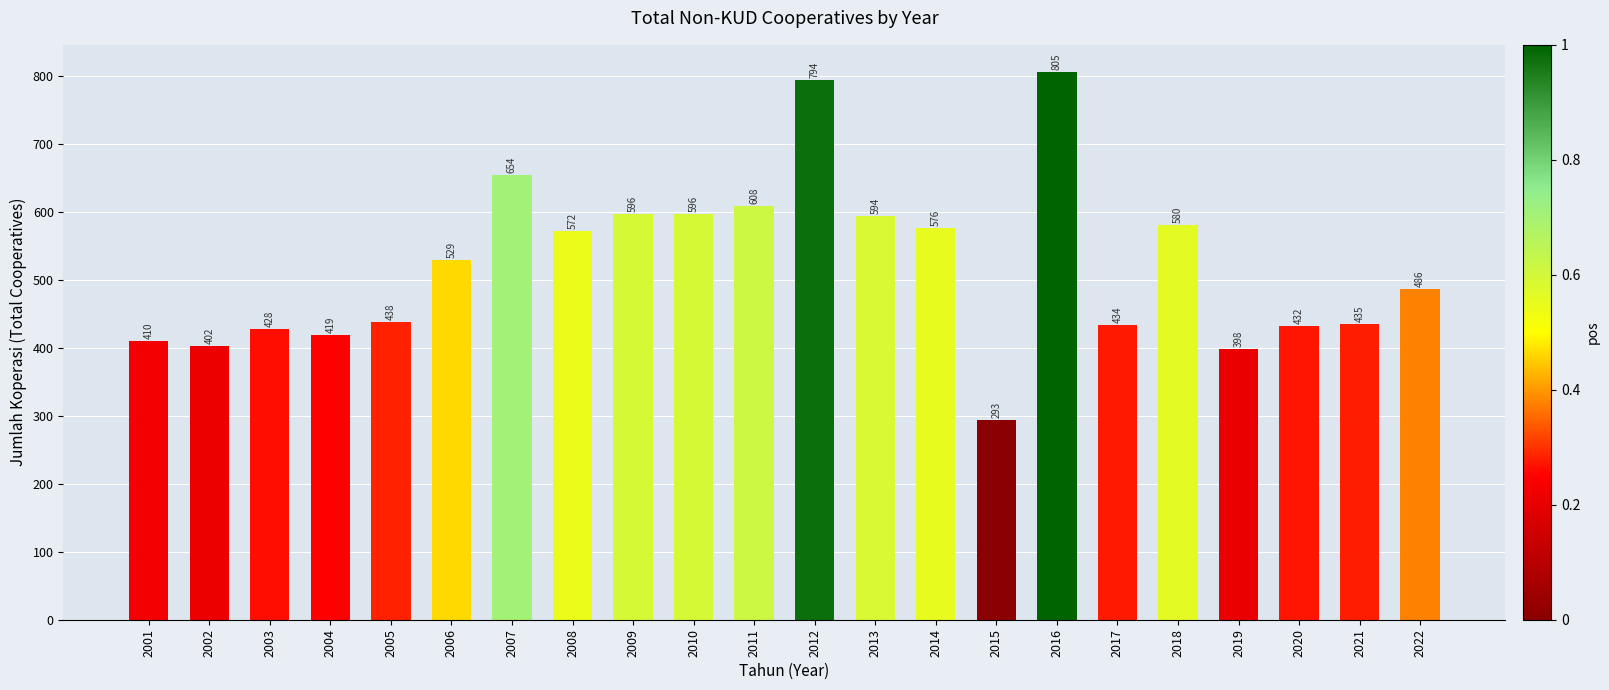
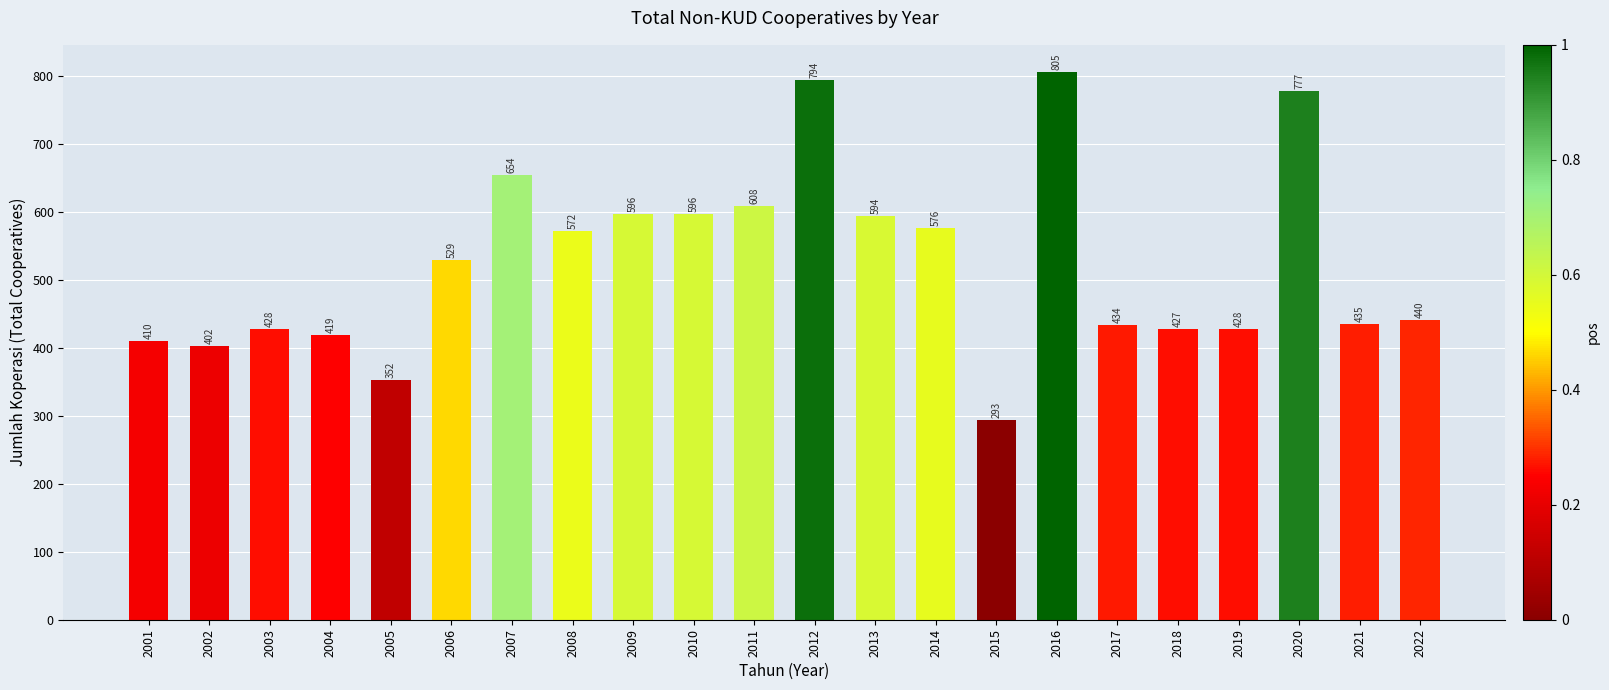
2005: 438 -> 352
2018: 580 -> 427
2019: 398 -> 428
2020: 432 -> 777
2022: 486 -> 440
